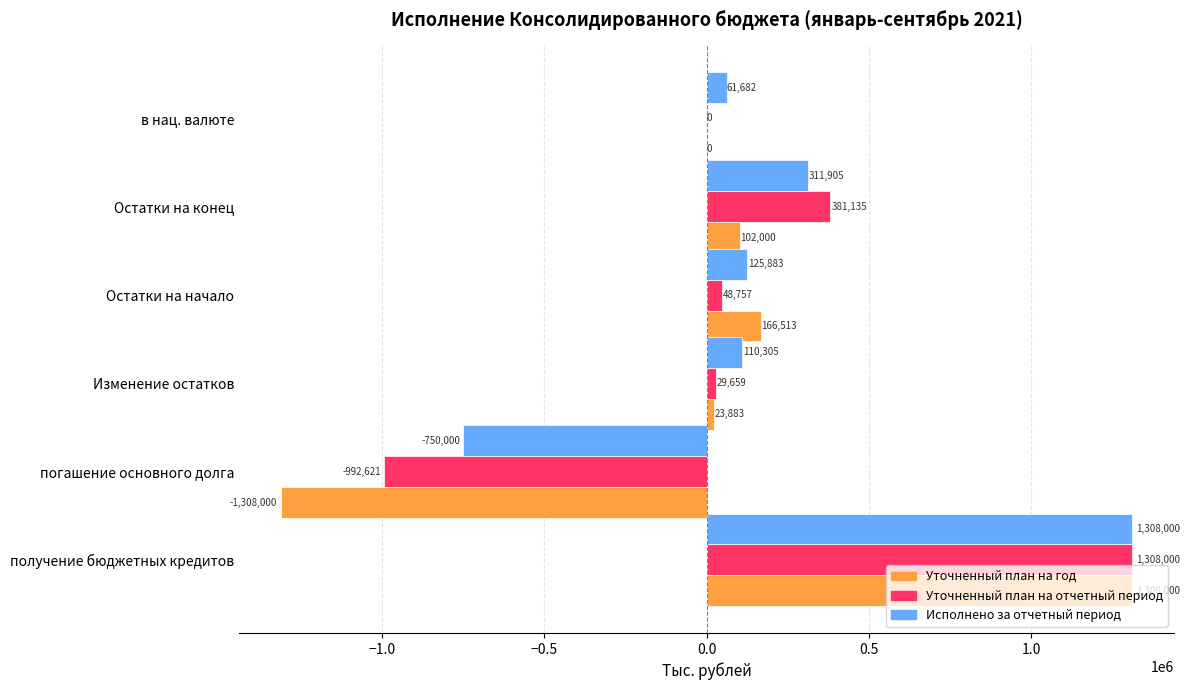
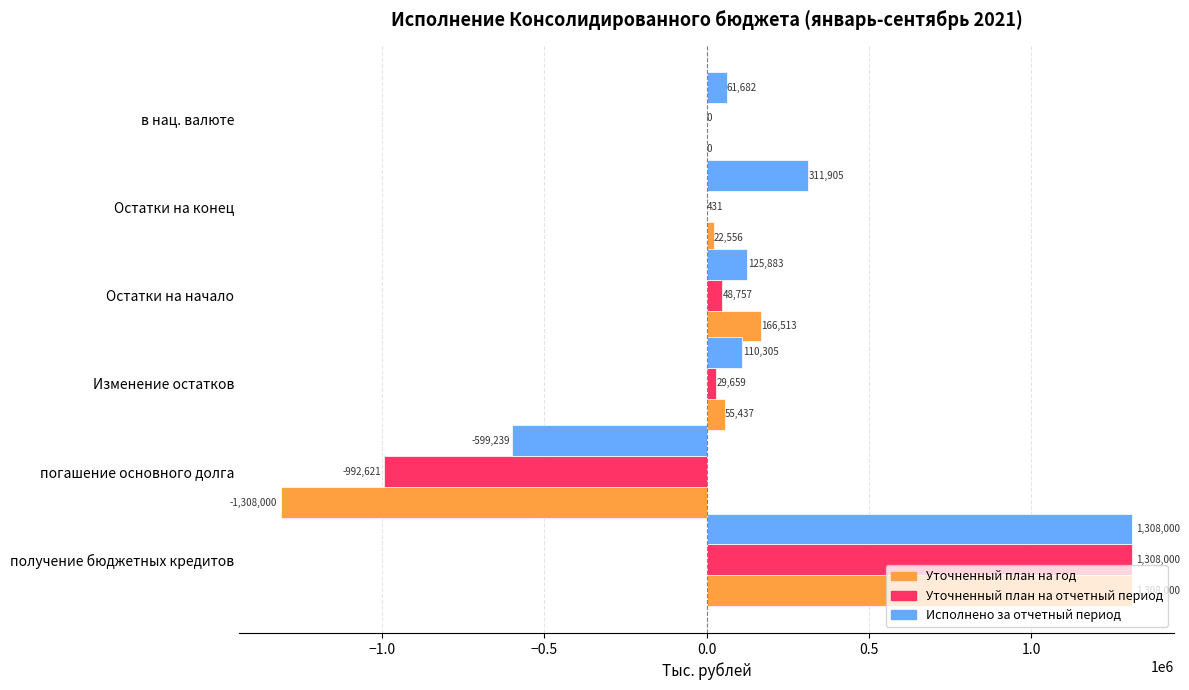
Уточненный план на отчетный период, Остатки на конец: 381,135 -> 431
Уточненный план на год, Остатки на конец: 102,000 -> 22,556
Уточненный план на год, Изменение остатков: 23,883 -> 55,437
Исполнено за отчетный период, погашение основного долга: -750,000 -> -599,239
